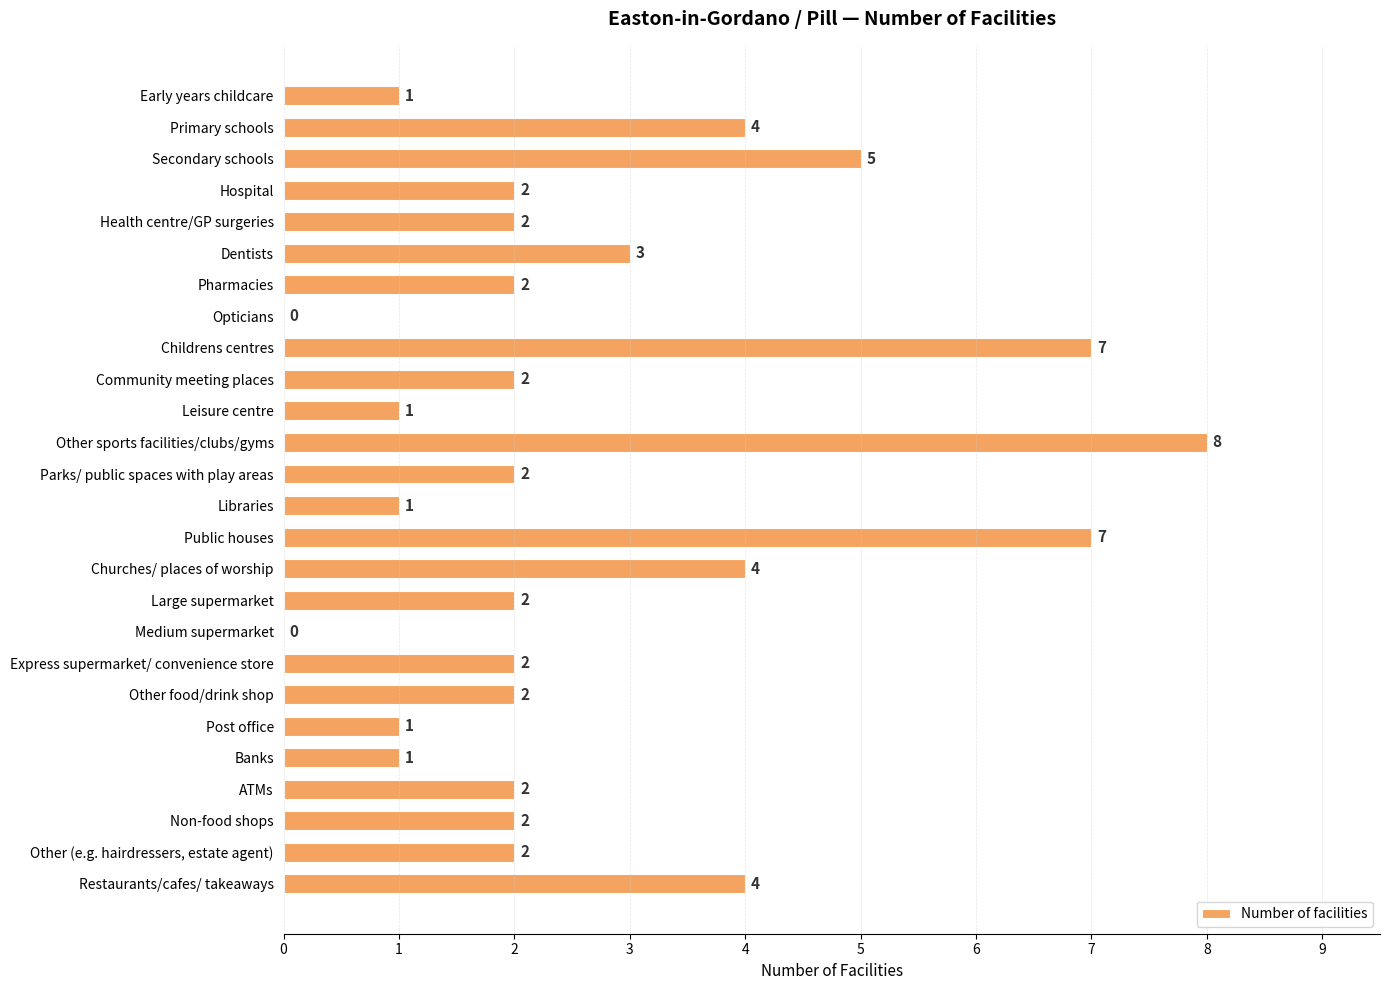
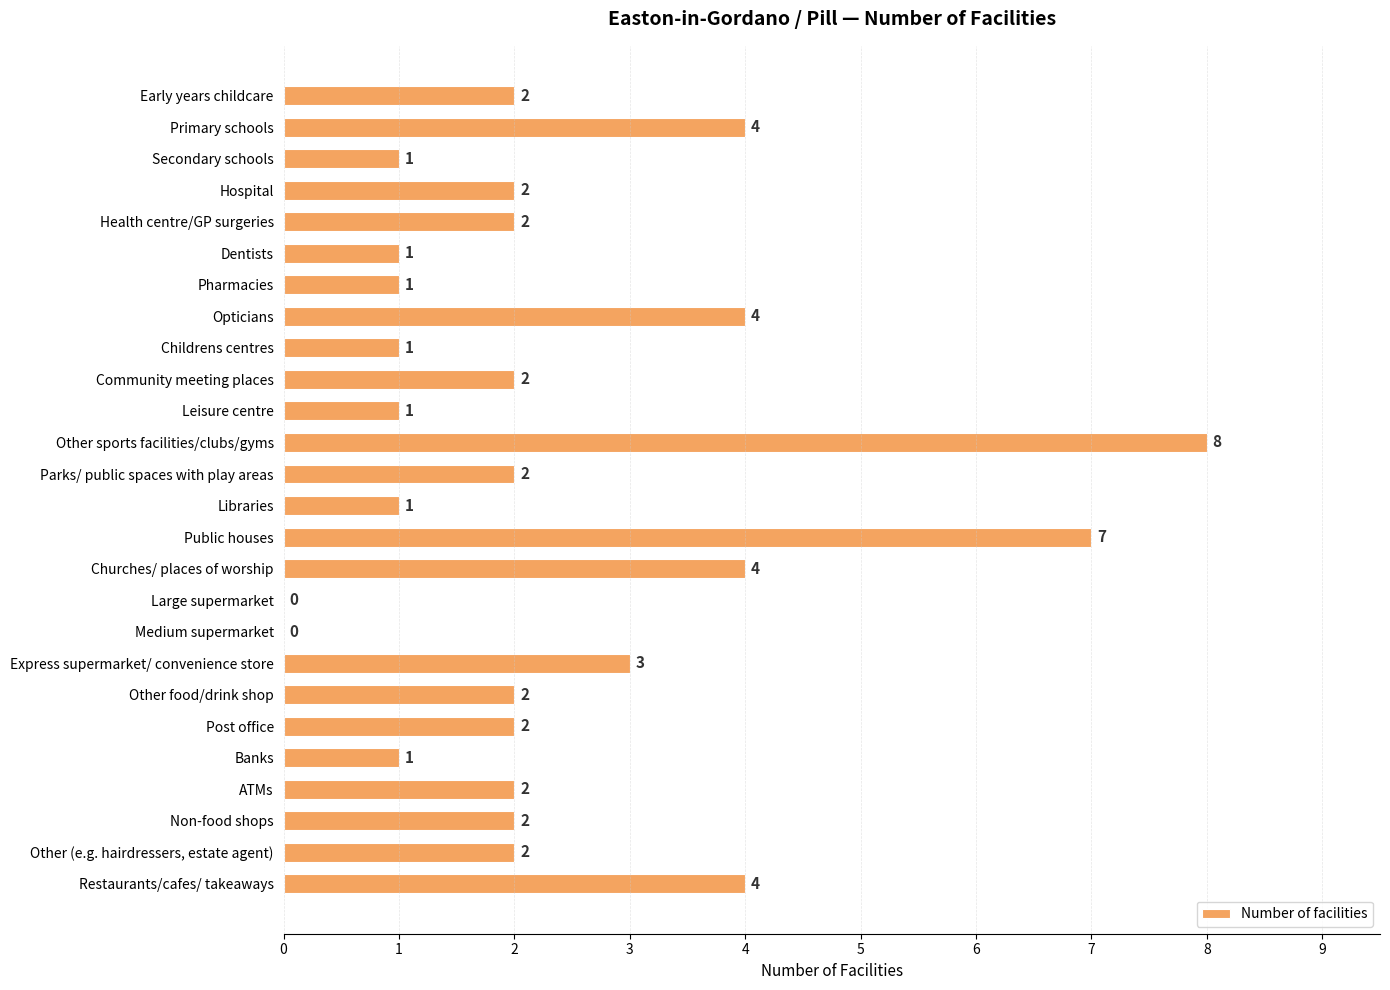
Early years childcare: 1 -> 2
Secondary schools: 5 -> 1
Dentists: 3 -> 1
Pharmacies: 2 -> 1
Opticians: 0 -> 4
Childrens centres: 7 -> 1
Large supermarket: 2 -> 0
Express supermarket/ convenience store: 2 -> 3
Post office: 1 -> 2
